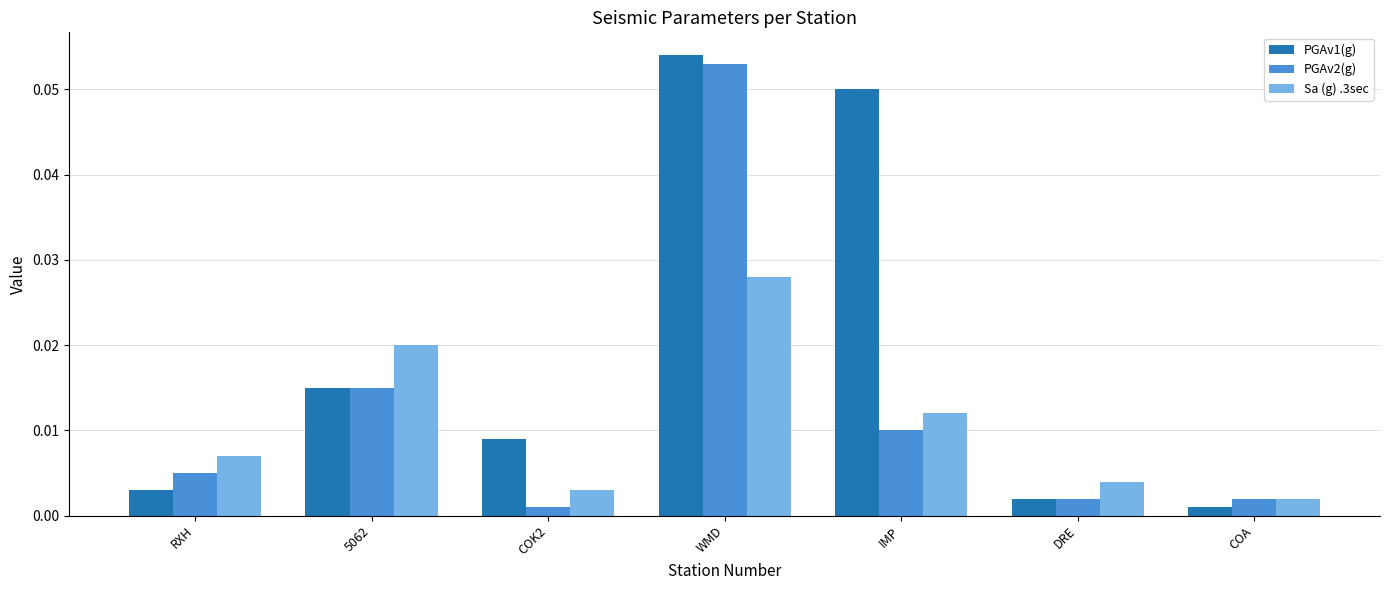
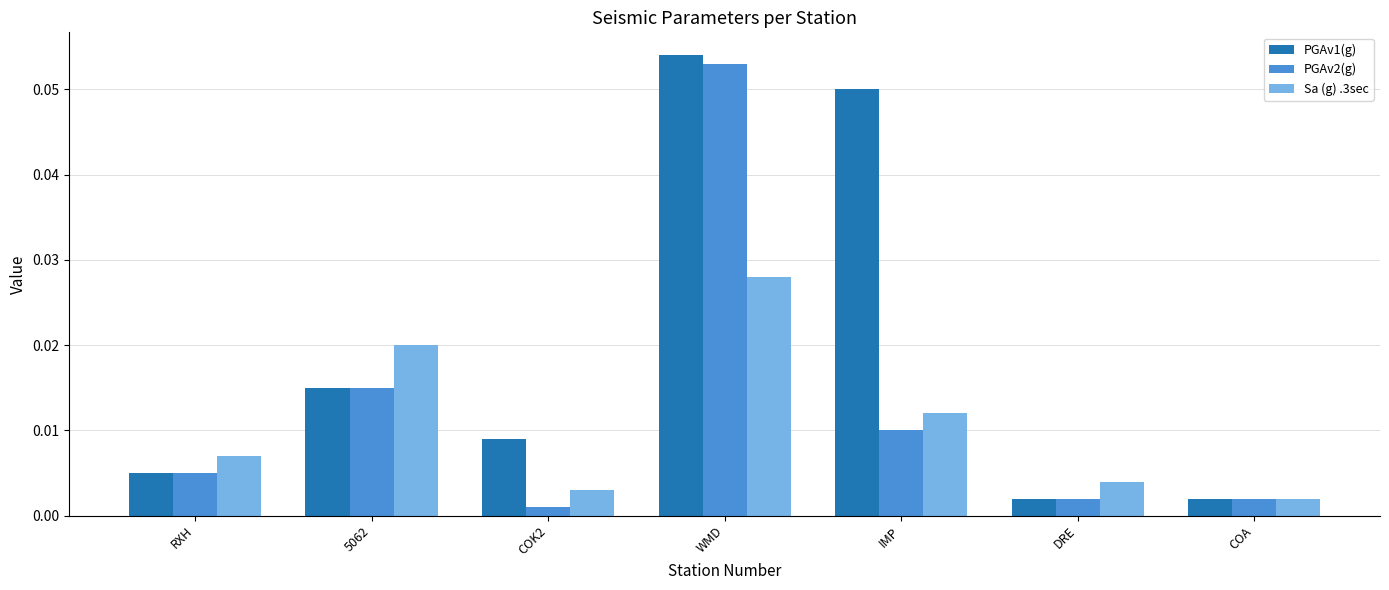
PGAv1(g), RXH: 0.003 -> 0.005
PGAv1(g), COA: 0.001 -> 0.002
